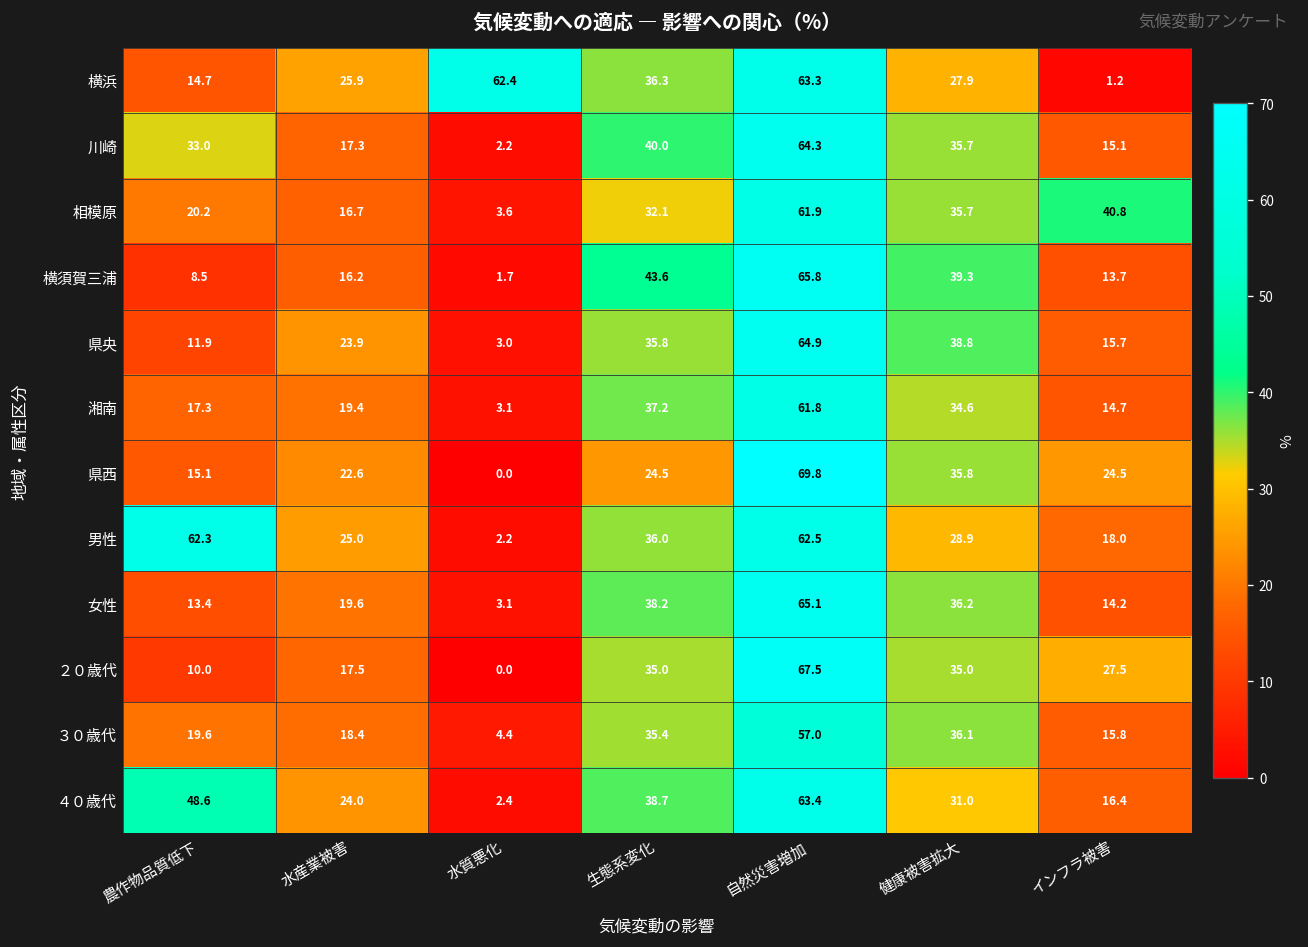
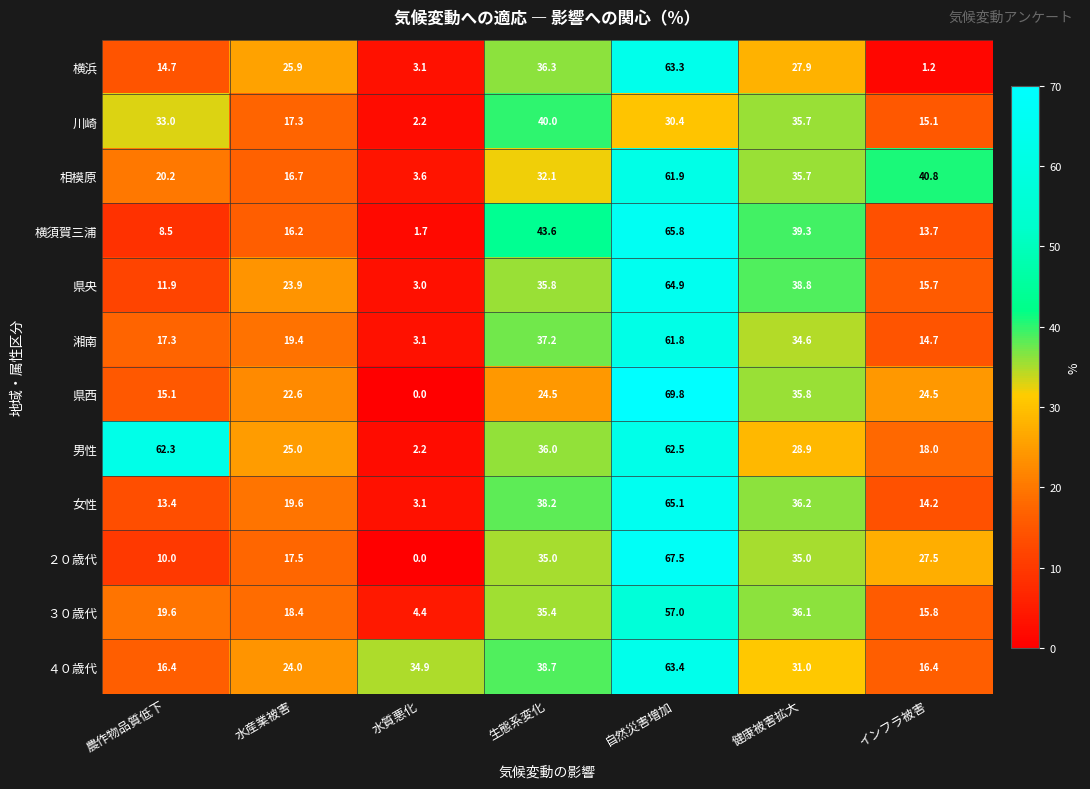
横浜, 水質悪化: 62.4 -> 3.1
川崎, 自然災害増加: 64.3 -> 30.4
４０歳代, 農作物品質低下: 48.6 -> 16.4
４０歳代, 水質悪化: 2.4 -> 34.9
